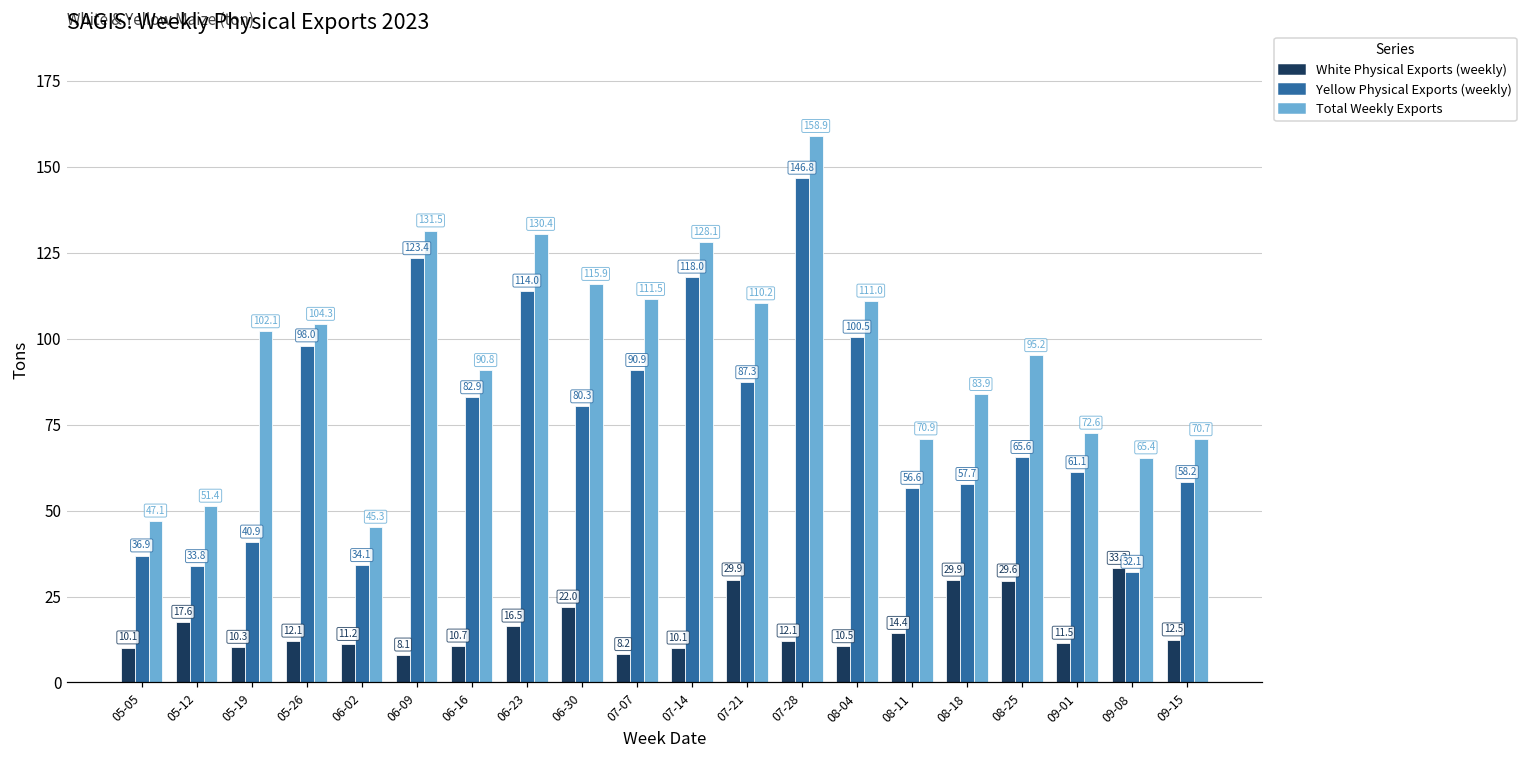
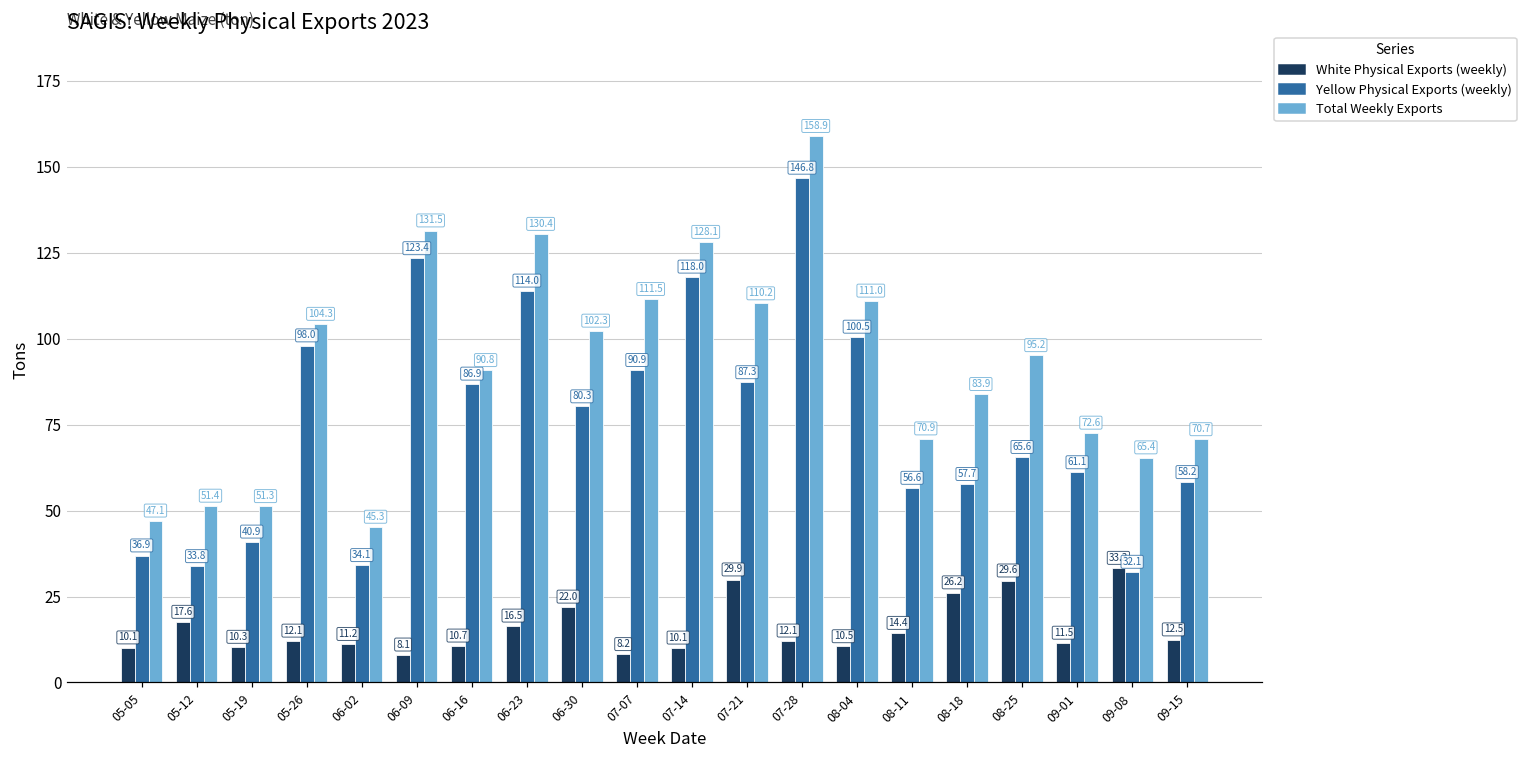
Total Weekly Exports, 05-19: 102.1 -> 51.3
Yellow Physical Exports (weekly), 06-16: 82.9 -> 86.9
Total Weekly Exports, 06-30: 115.9 -> 102.3
White Physical Exports (weekly), 08-18: 29.9 -> 26.2
